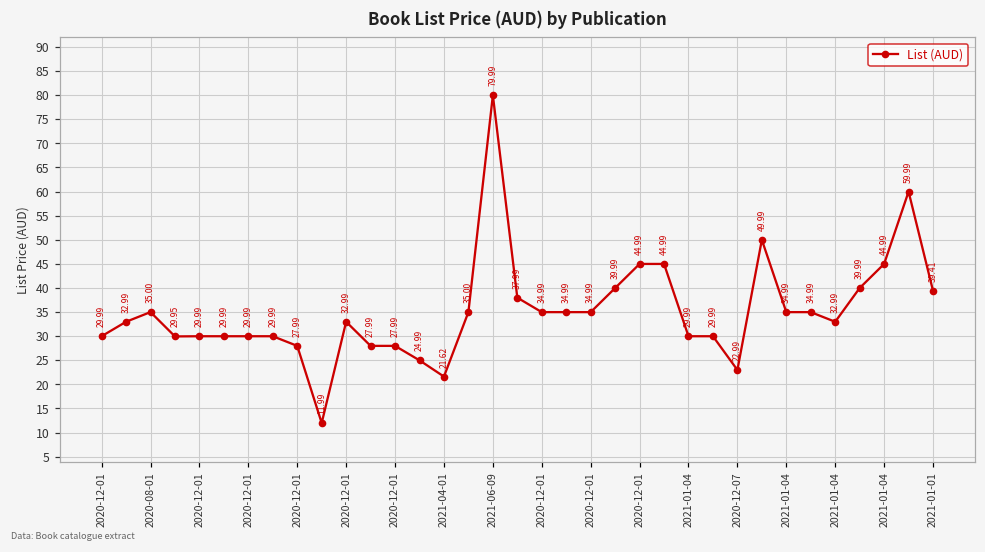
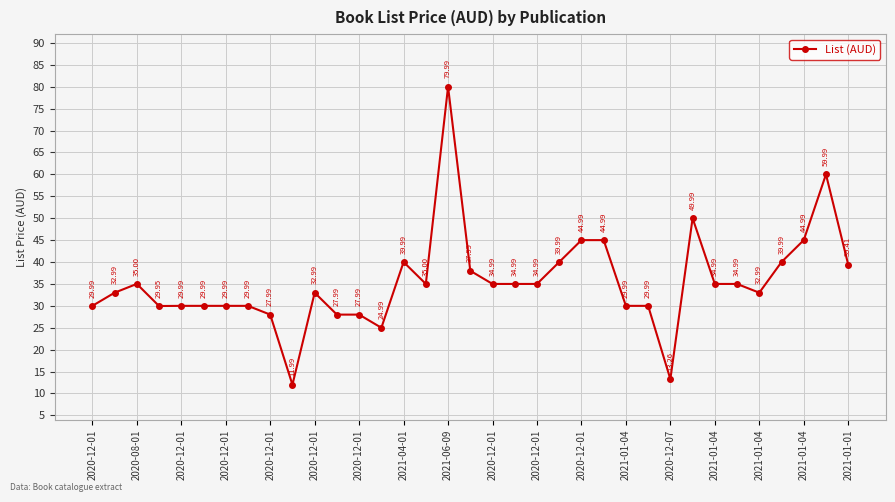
2021-04-01: 21.62 -> 39.99
2020-12-07: 22.99 -> 13.26
